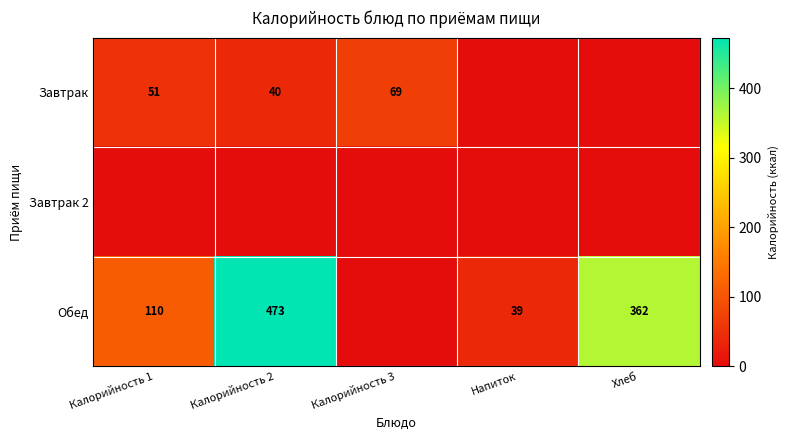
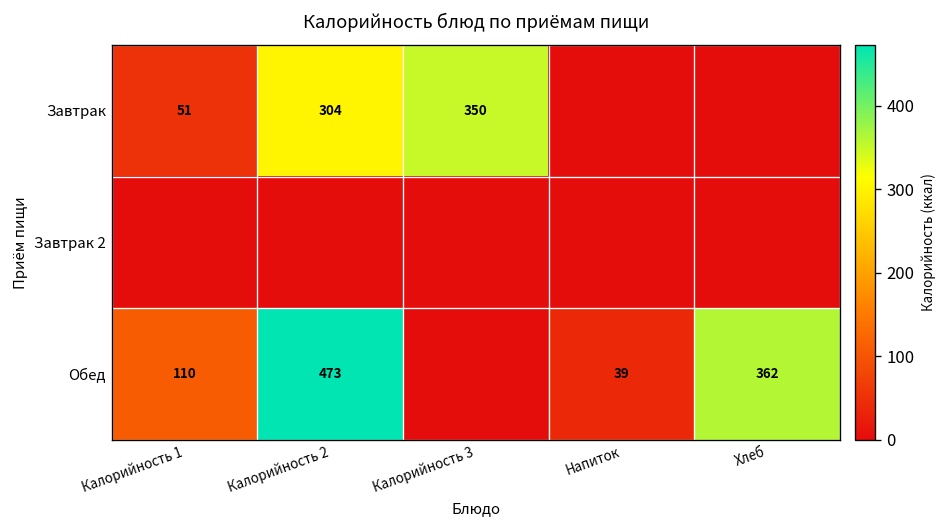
Завтрак, Калорийность 2: 40 -> 304
Завтрак, Калорийность 3: 69 -> 350
